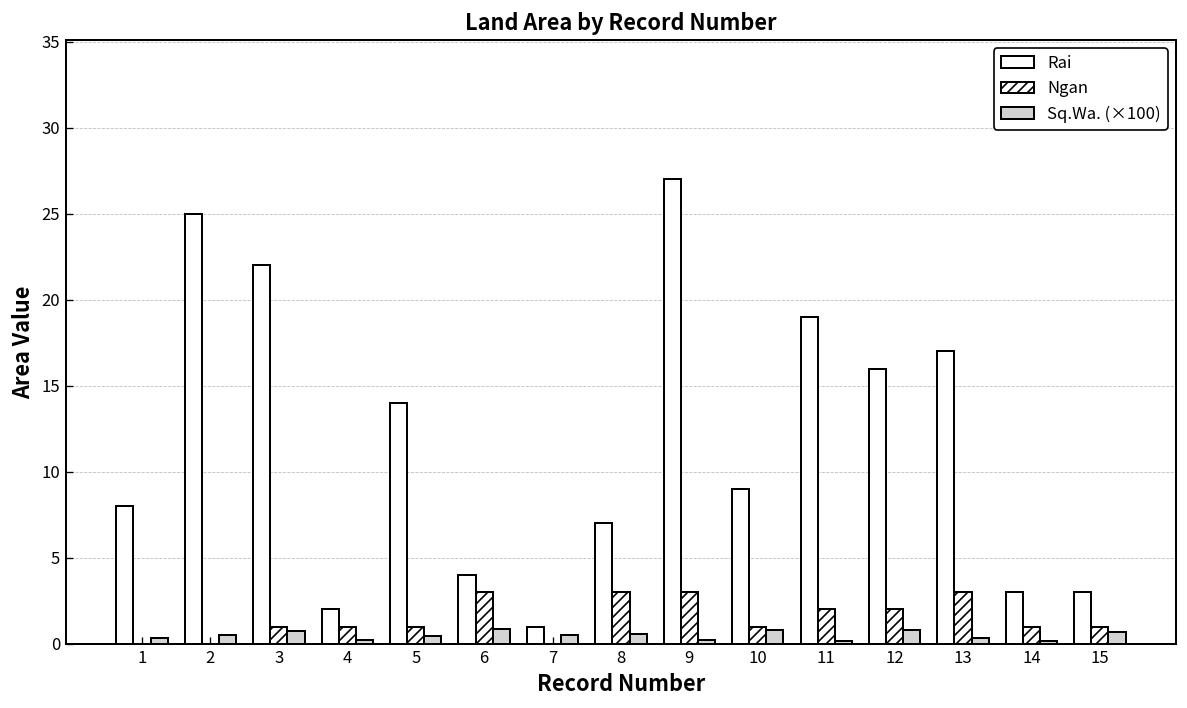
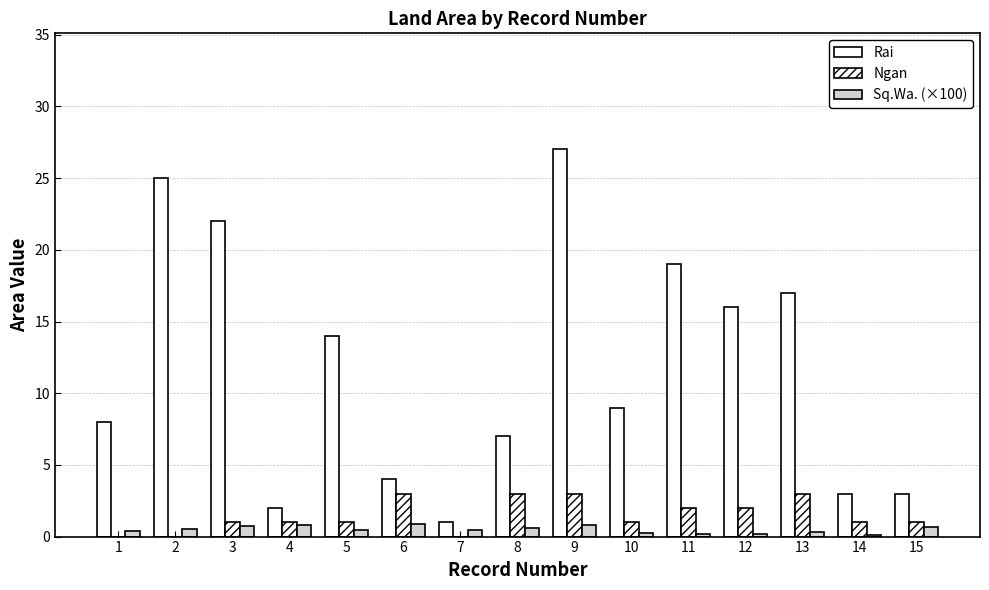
Sq.Wa. (×100), 4: 0.2 -> 0.8
Sq.Wa. (×100), 9: 0.2 -> 0.8
Sq.Wa. (×100), 10: 0.8 -> 0.2
Sq.Wa. (×100), 12: 0.8 -> 0.2
